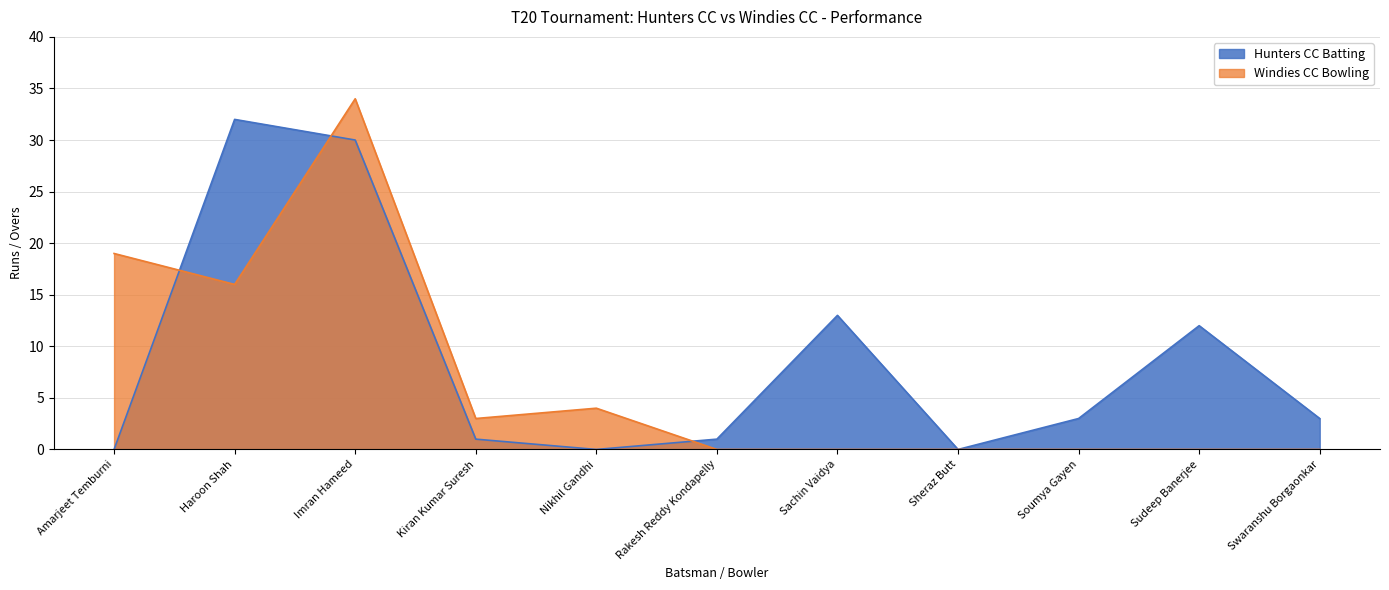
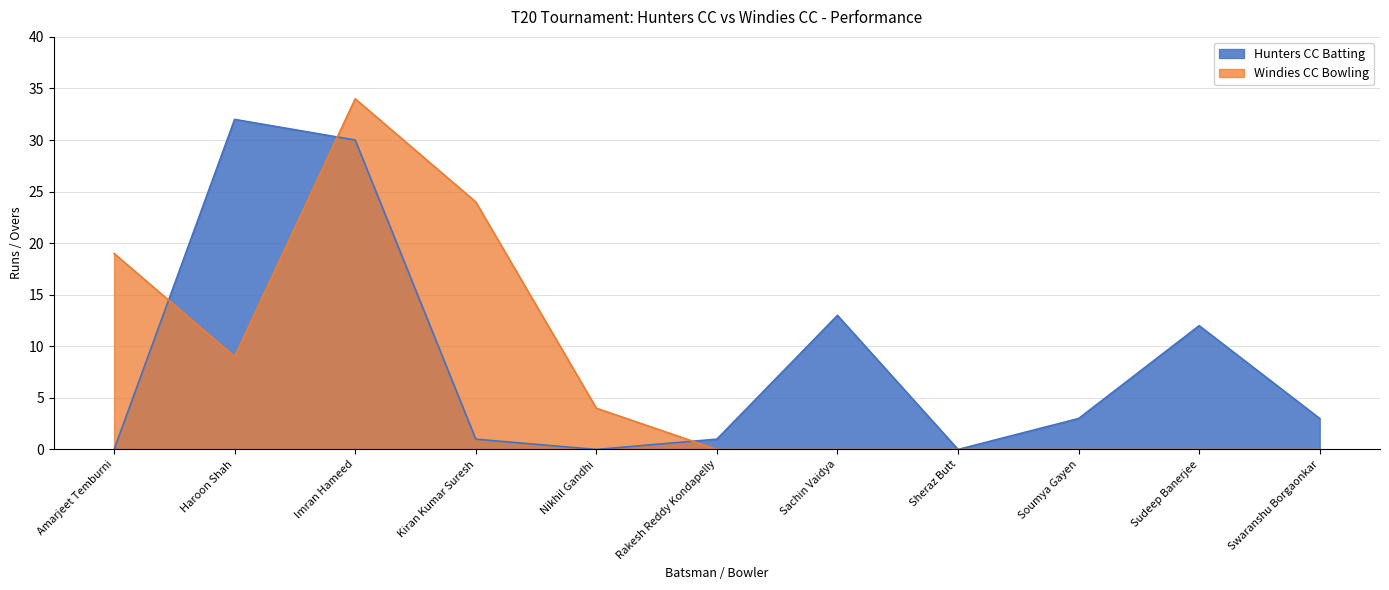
Windies CC Bowling, Haroon Shah: 16 -> 9
Windies CC Bowling, Kiran Kumar Suresh: 3 -> 24
